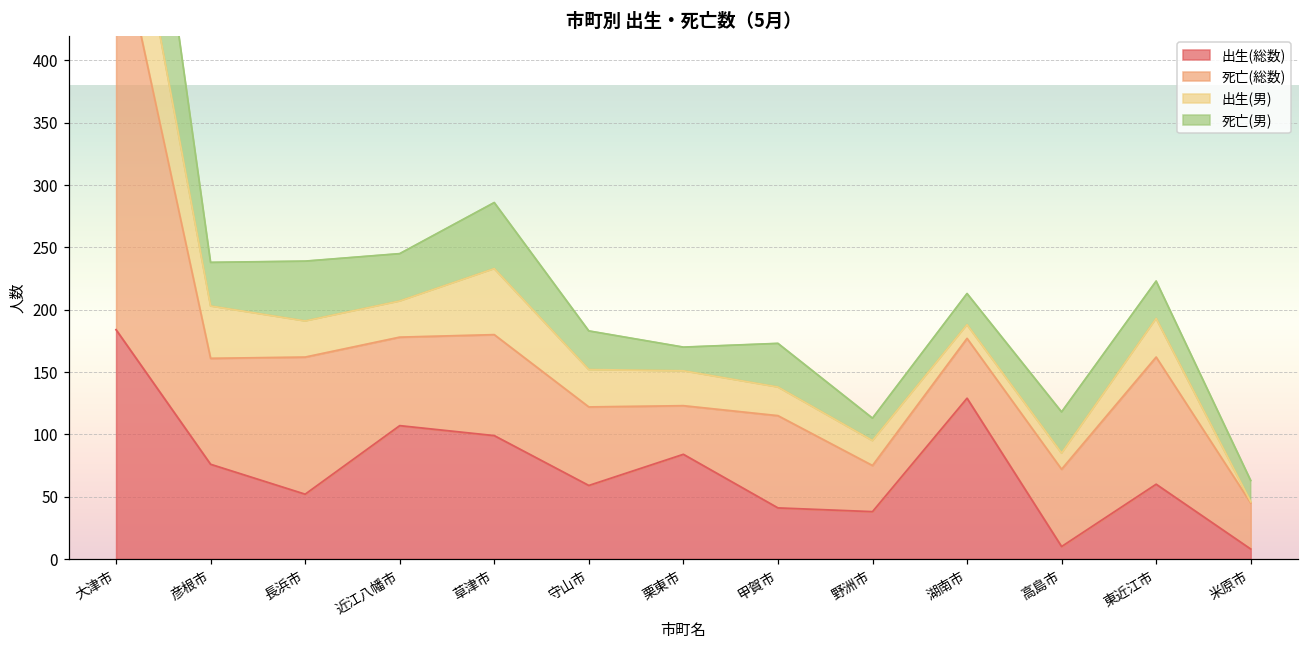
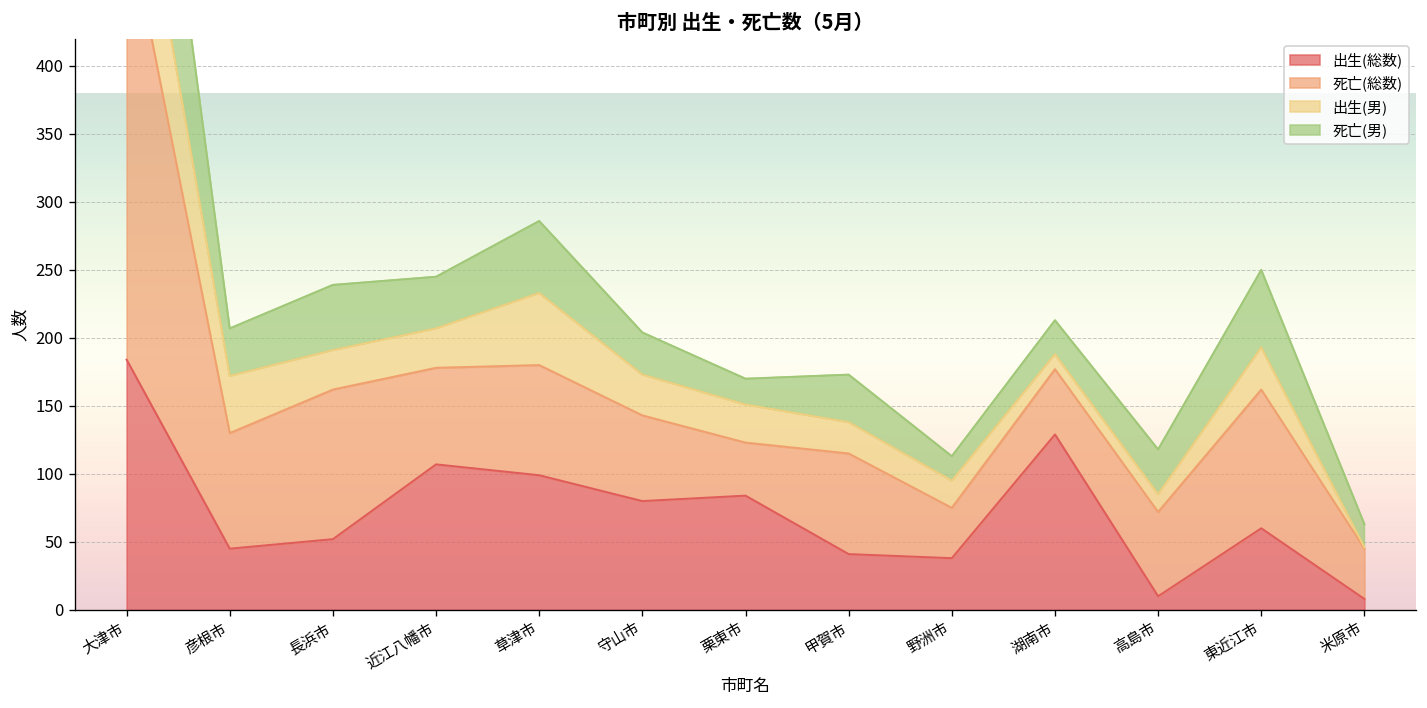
出生(総数), 彦根市: 76 -> 45
出生(総数), 守山市: 59 -> 80
死亡(男), 東近江市: 30 -> 57
